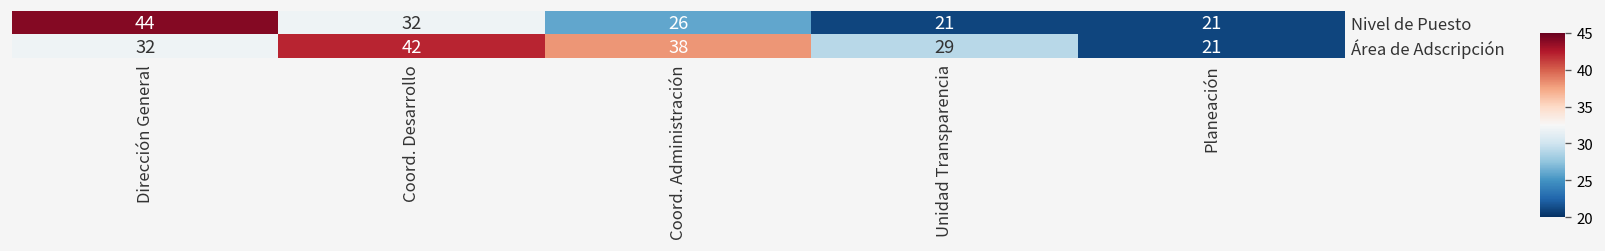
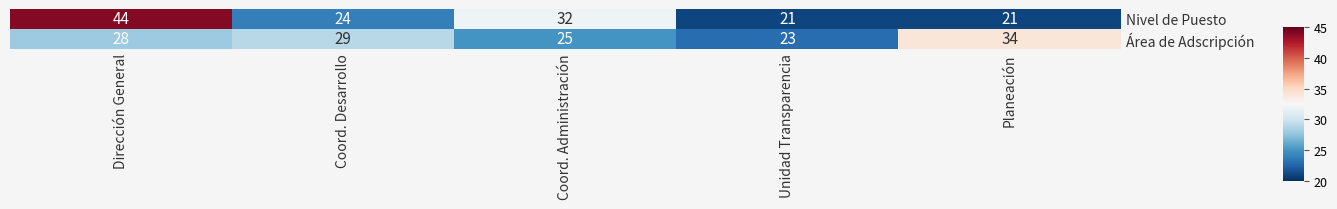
Nivel de Puesto, Coord. Desarrollo: 32 -> 24
Nivel de Puesto, Coord. Administración: 26 -> 32
Área de Adscripción, Dirección General: 32 -> 28
Área de Adscripción, Coord. Desarrollo: 42 -> 29
Área de Adscripción, Coord. Administración: 38 -> 25
Área de Adscripción, Unidad Transparencia: 29 -> 23
Área de Adscripción, Planeación: 21 -> 34
